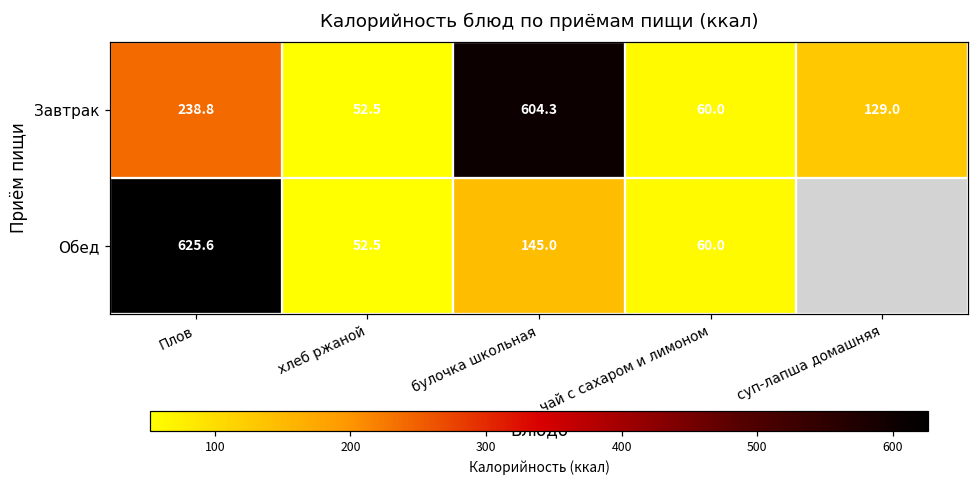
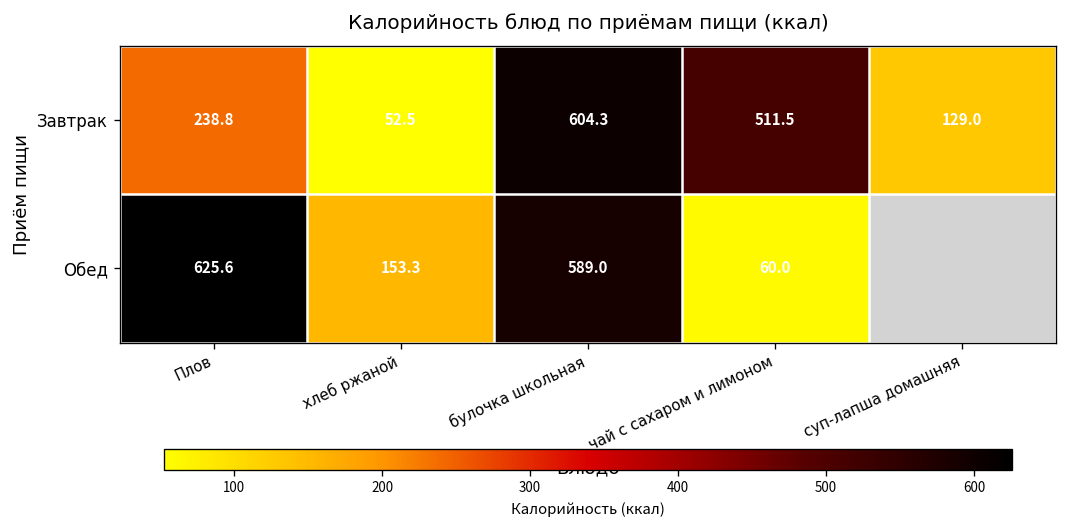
Завтрак, чай с сахаром и лимоном: 60.0 -> 511.5
Обед, хлеб ржаной: 52.5 -> 153.3
Обед, булочка школьная: 145.0 -> 589.0
